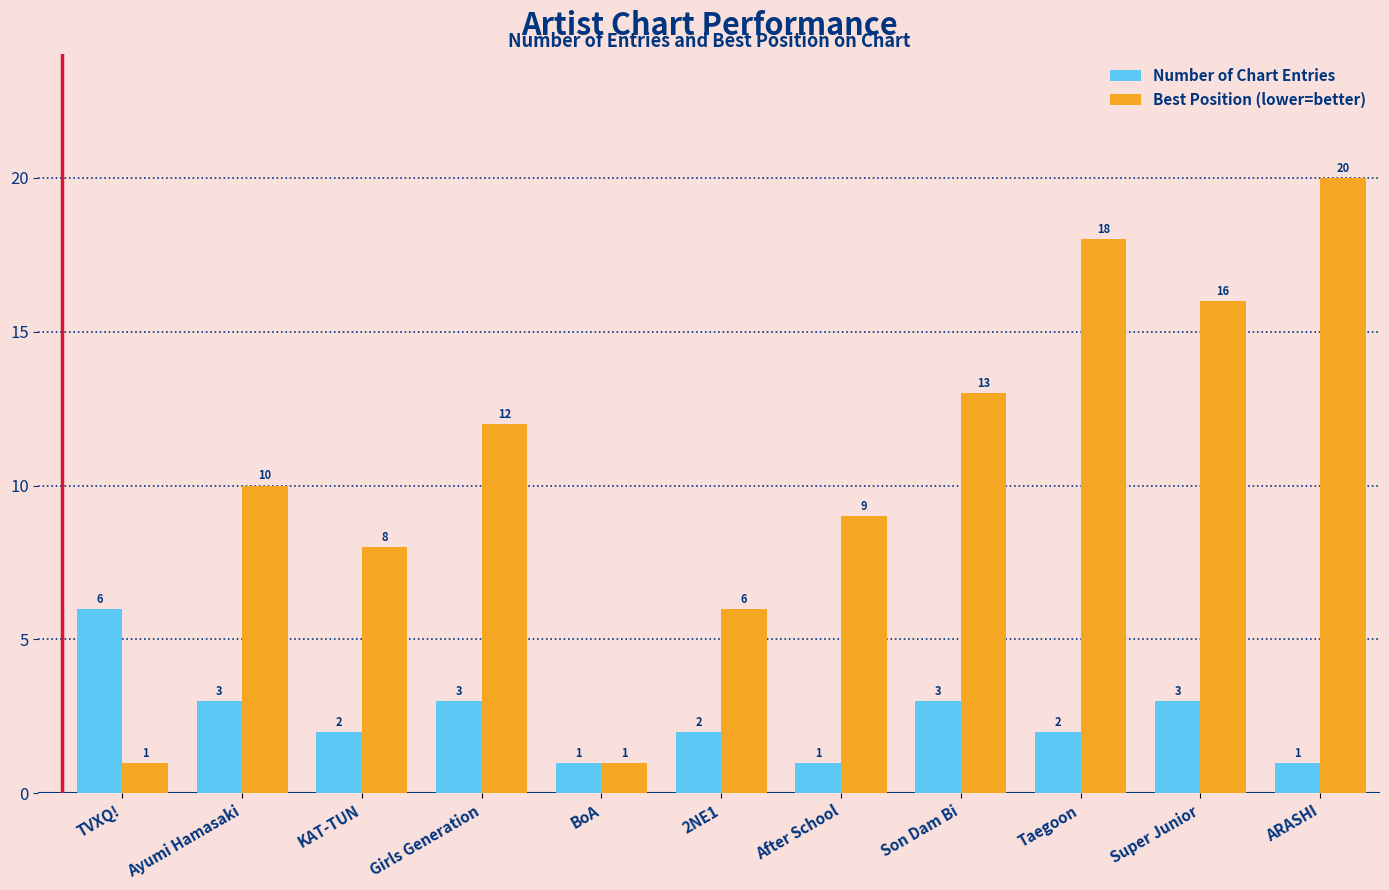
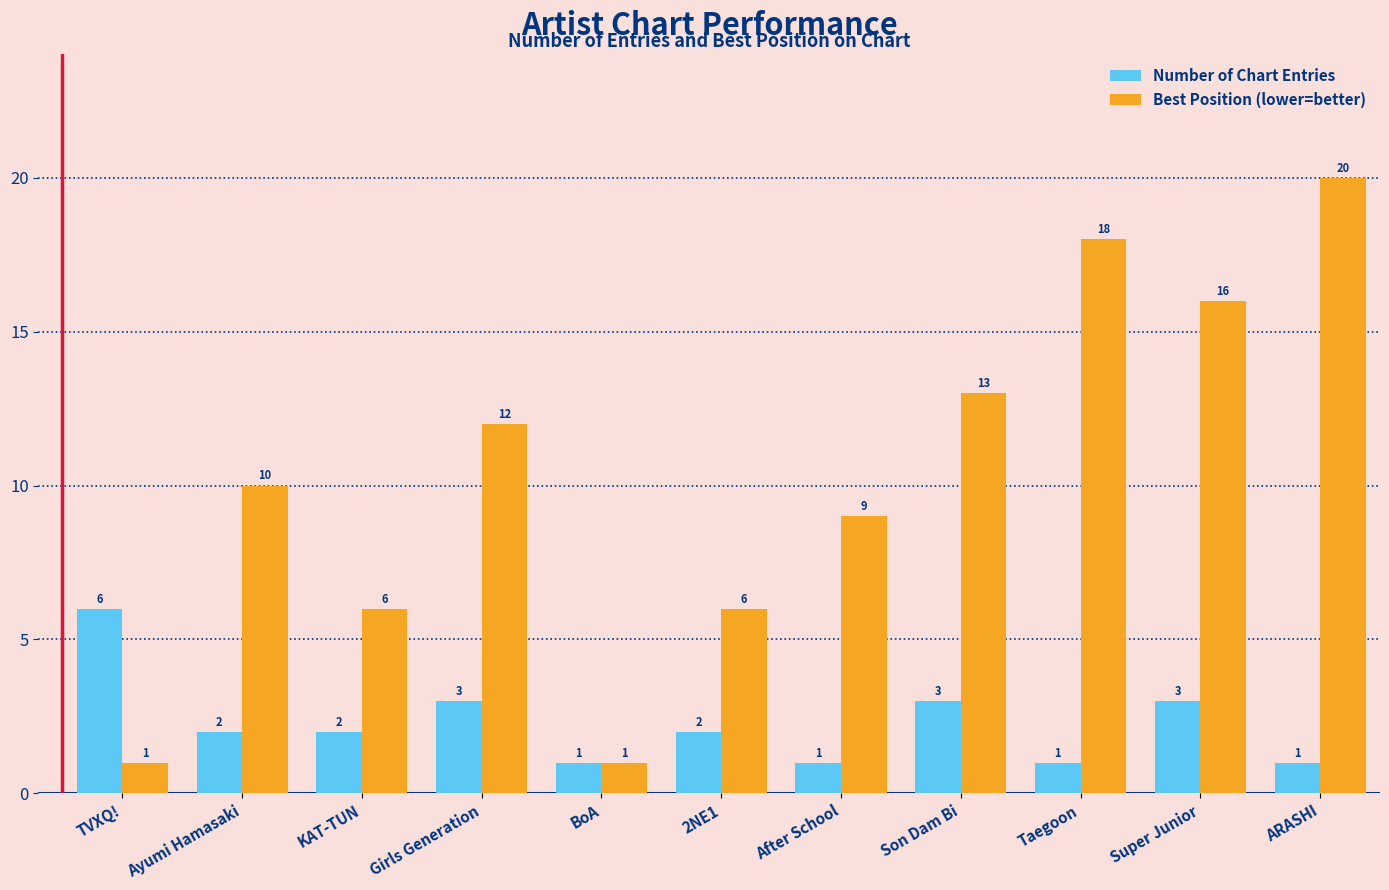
Number of Chart Entries, Ayumi Hamasaki: 3 -> 2
Best Position (lower=better), KAT-TUN: 8 -> 6
Number of Chart Entries, Taegoon: 2 -> 1
